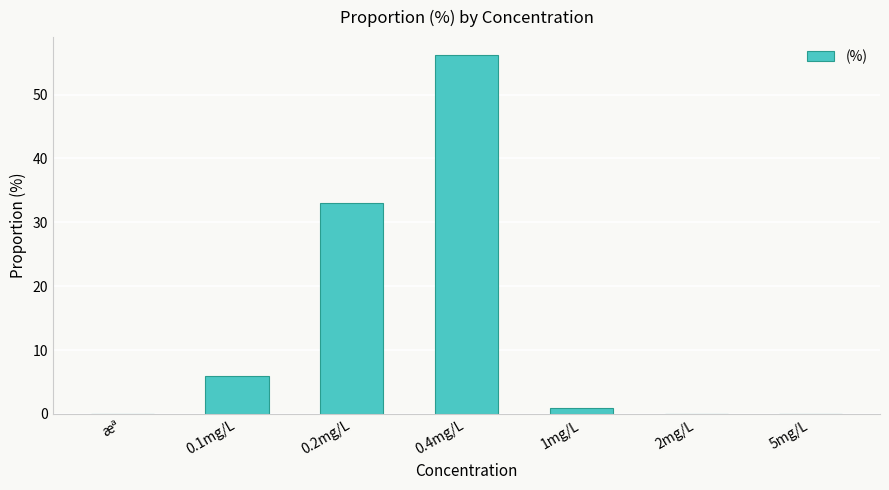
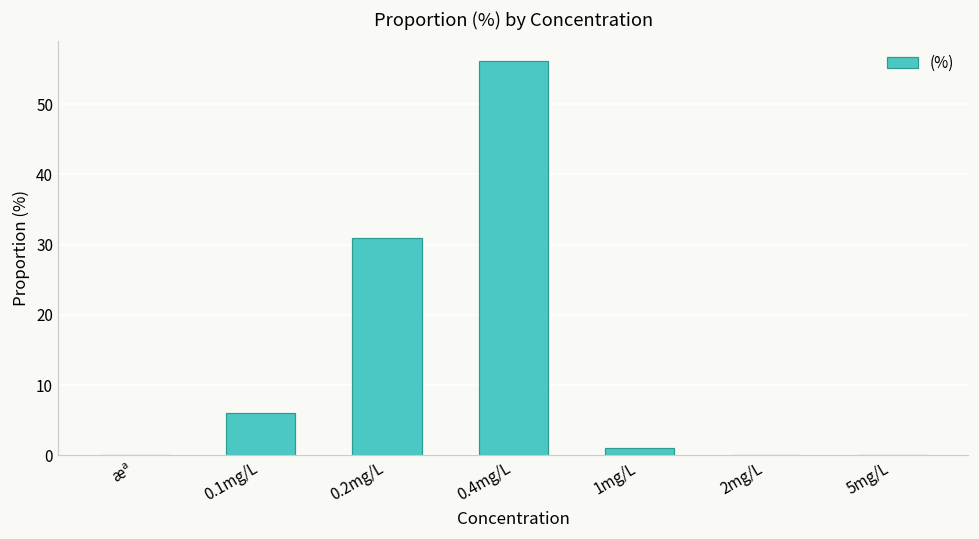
0.2mg/L: 33 -> 31
